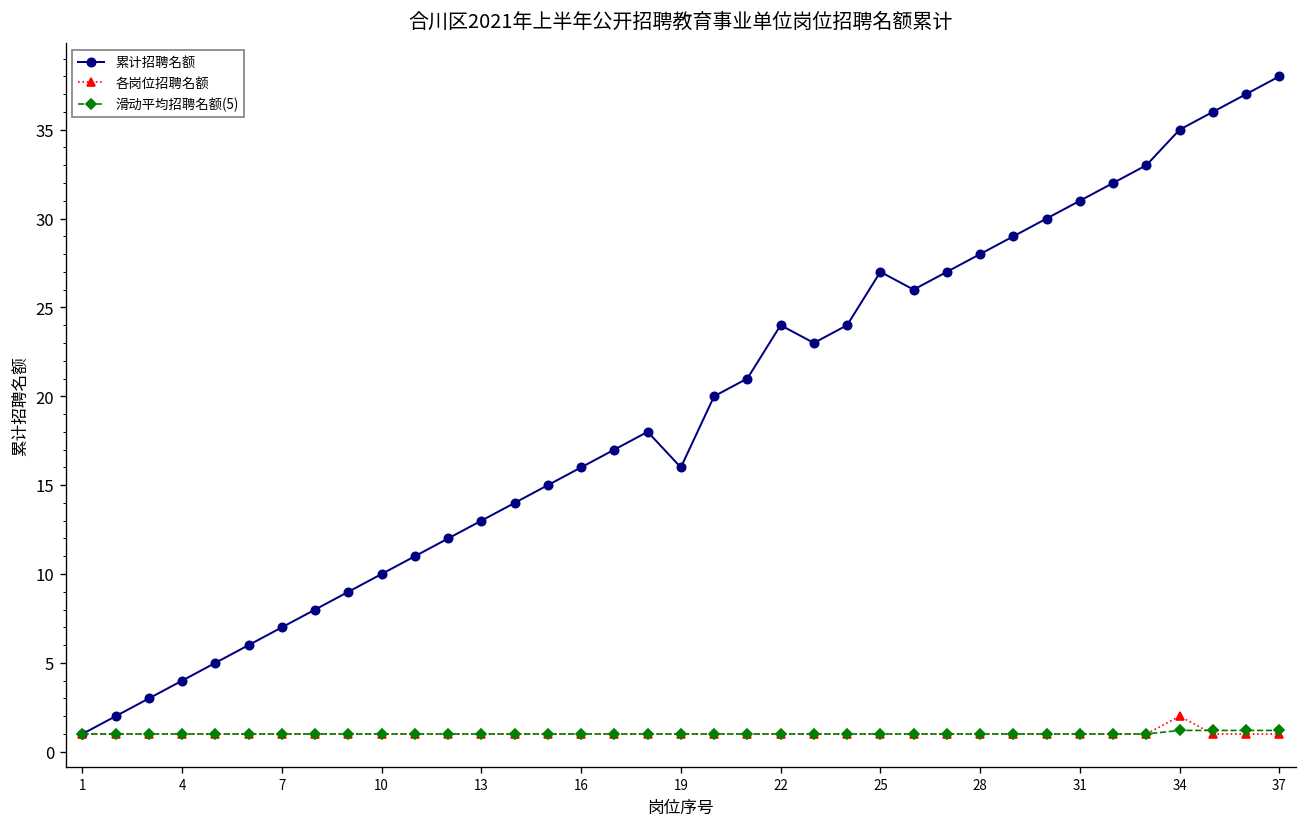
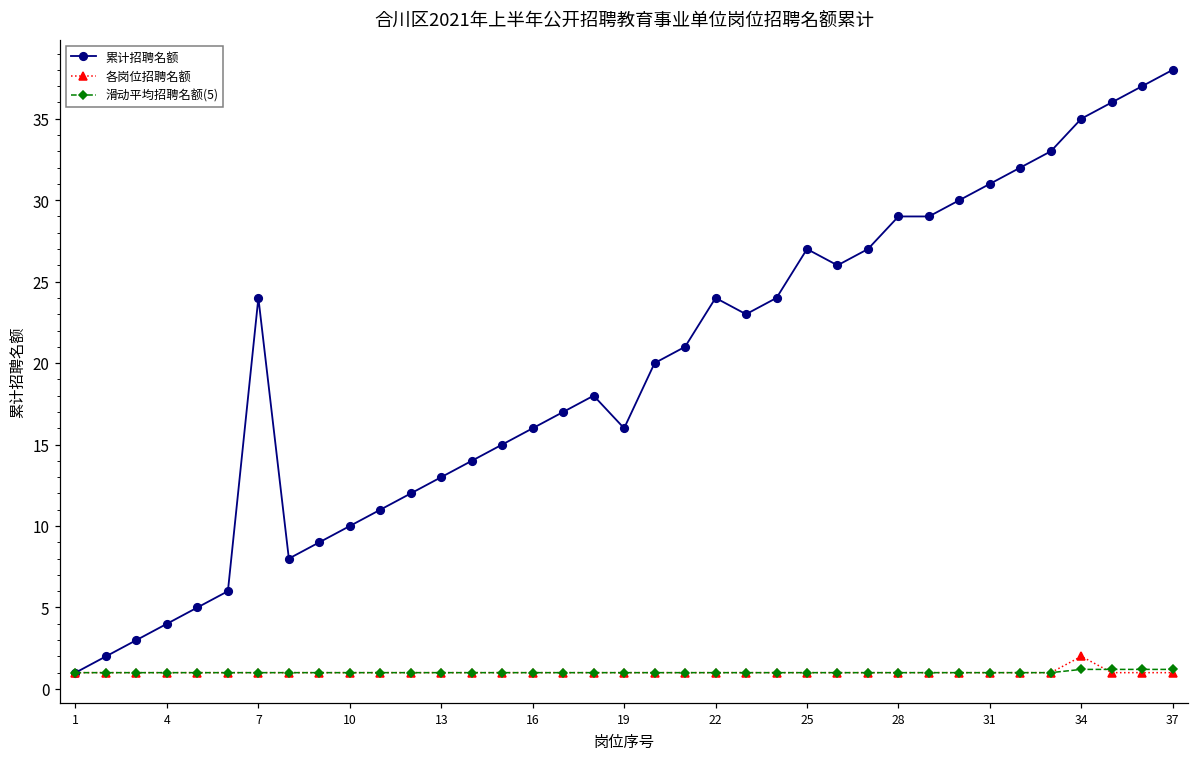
累计招聘名额, 7: 7 -> 24
累计招聘名额, 28: 28 -> 29
